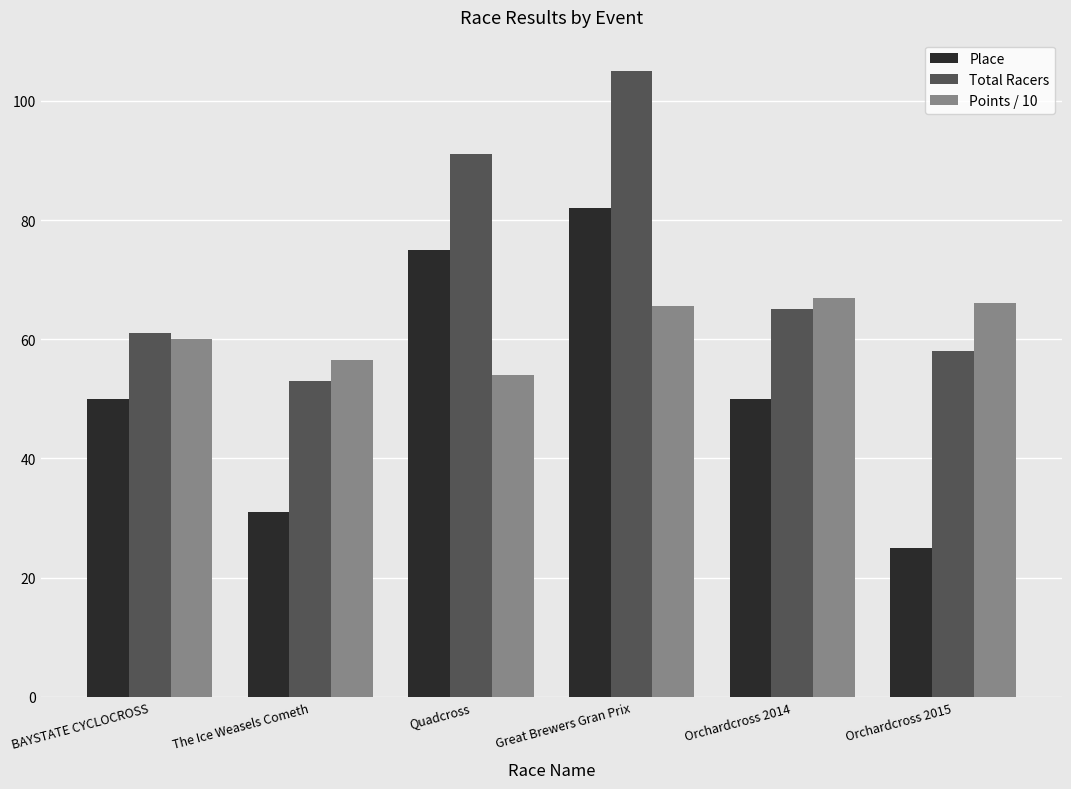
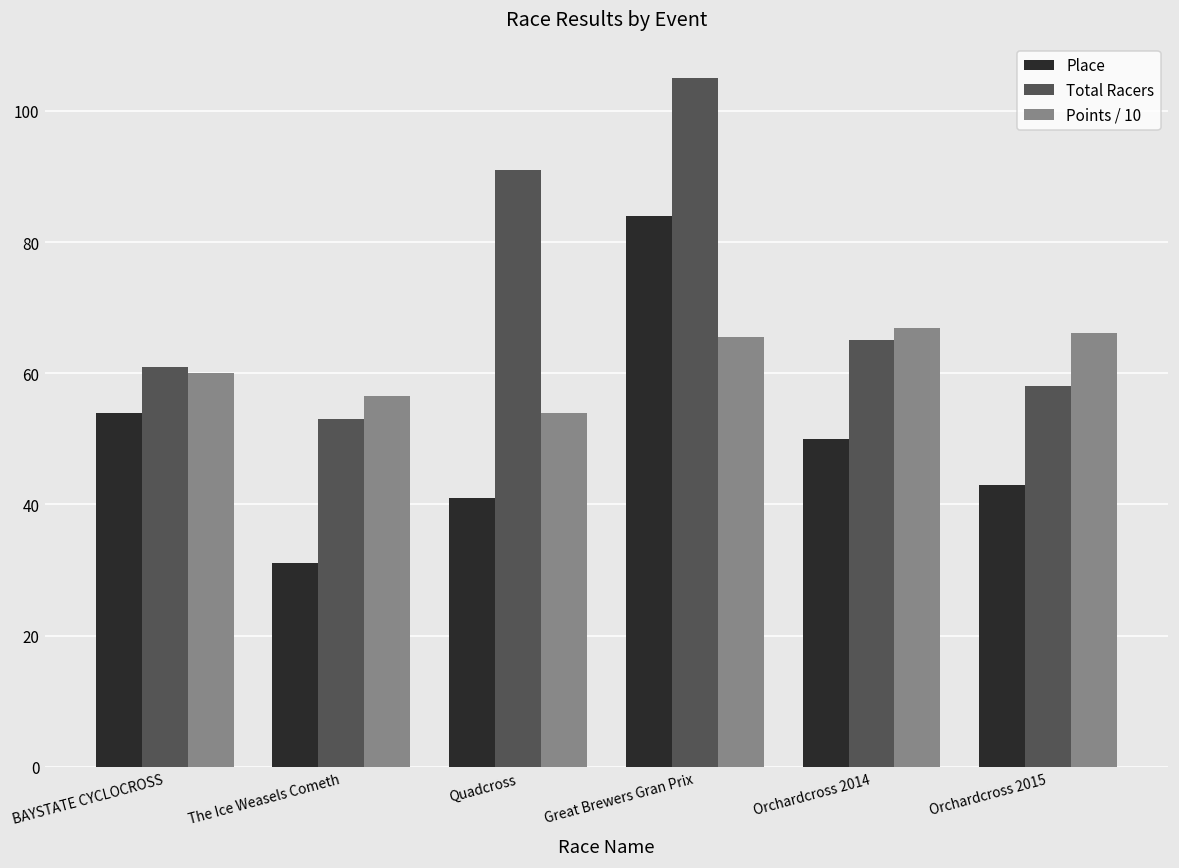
Place, BAYSTATE CYCLOCROSS: 50 -> 54
Place, Quadcross: 75 -> 41
Place, Great Brewers Gran Prix: 82 -> 84
Place, Orchardcross 2015: 25 -> 43
